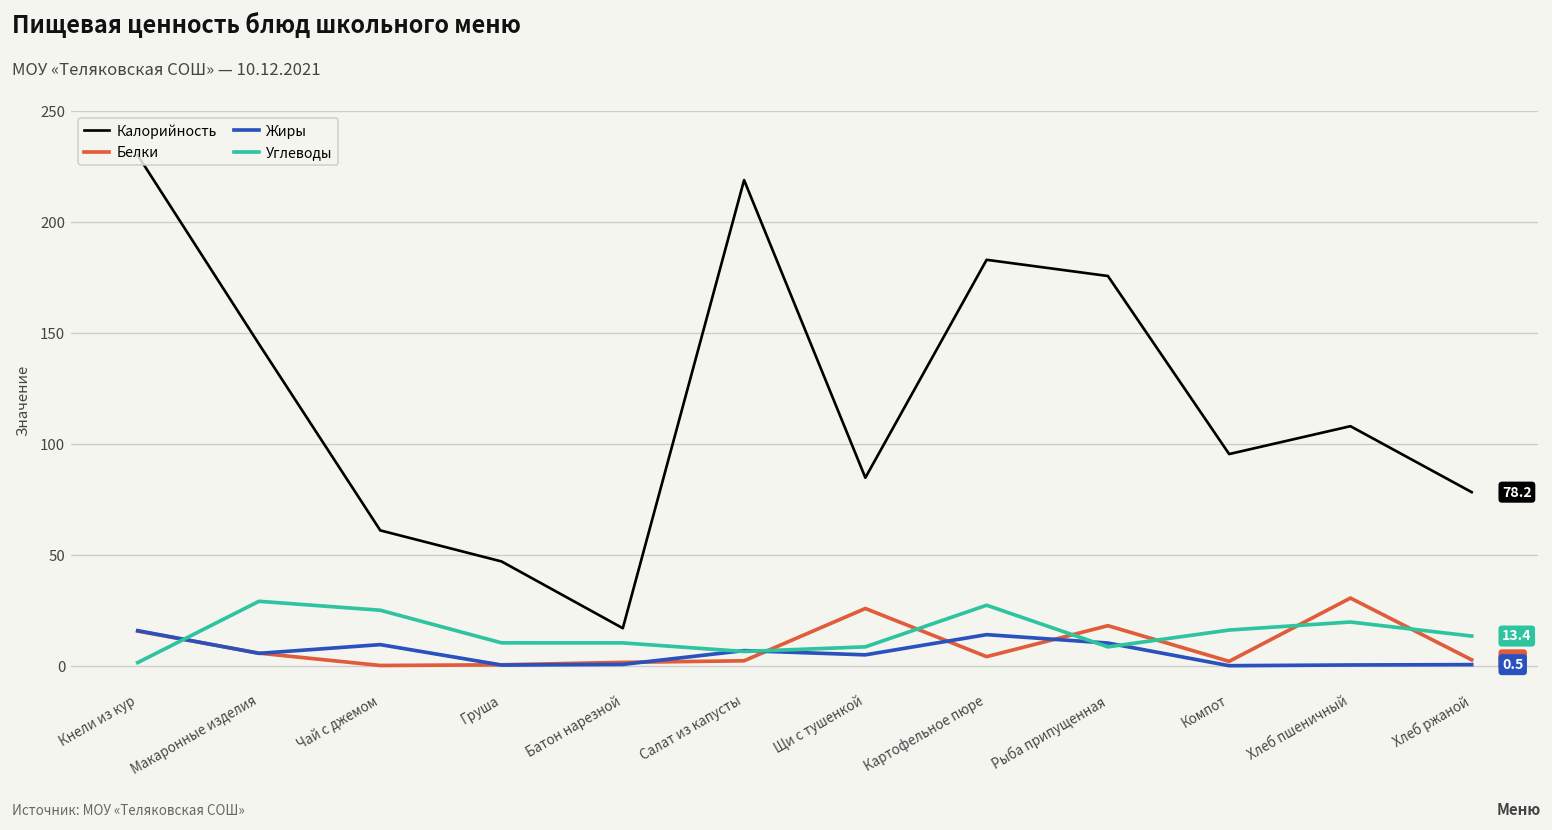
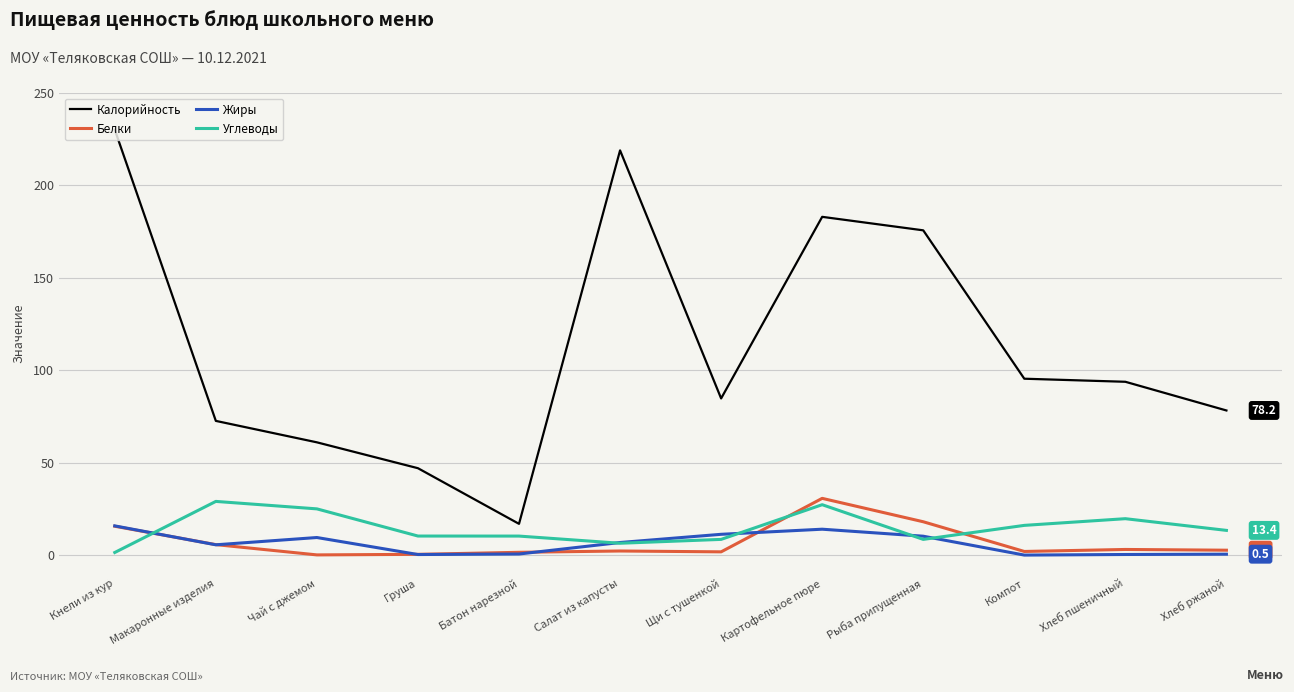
Калорийность, Макаронные изделия: 145 -> 73
Белки, Щи с тушенкой: 26 -> 2
Жиры, Щи с тушенкой: 5 -> 11
Белки, Картофельное пюре: 4 -> 31
Калорийность, Хлеб пшеничный: 108 -> 94
Белки, Хлеб пшеничный: 30 -> 3
